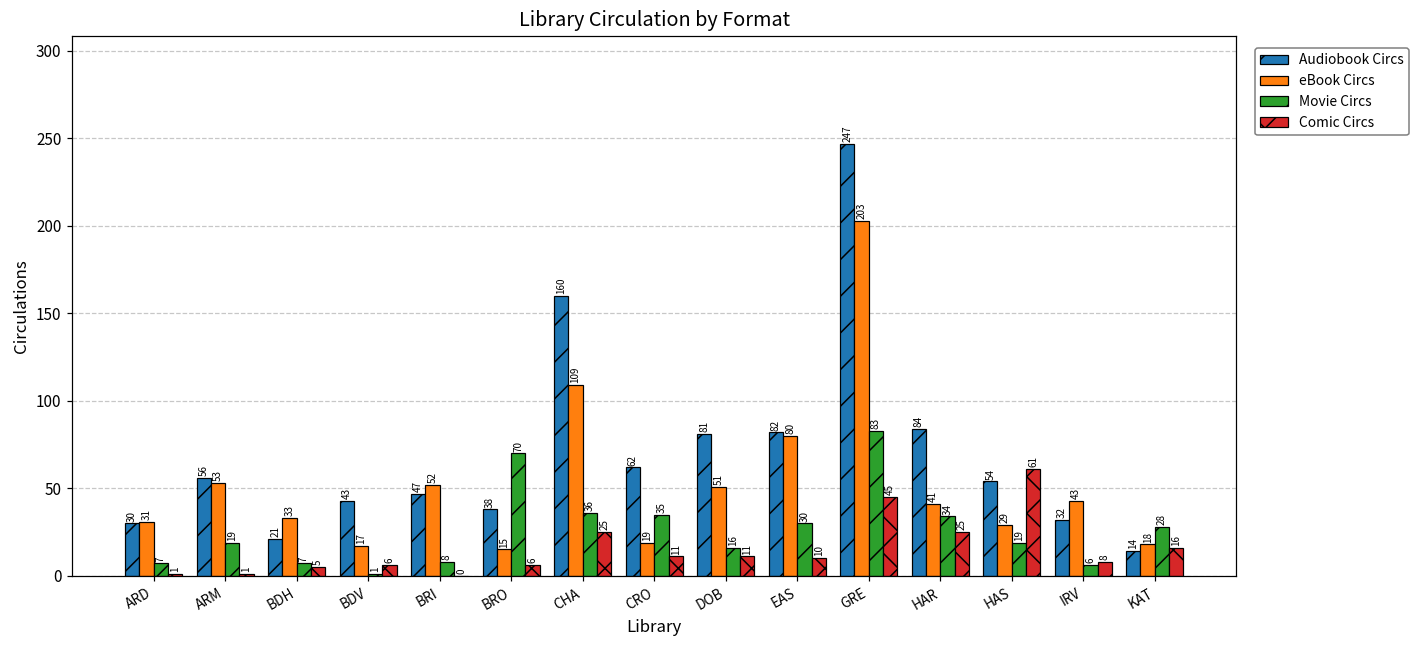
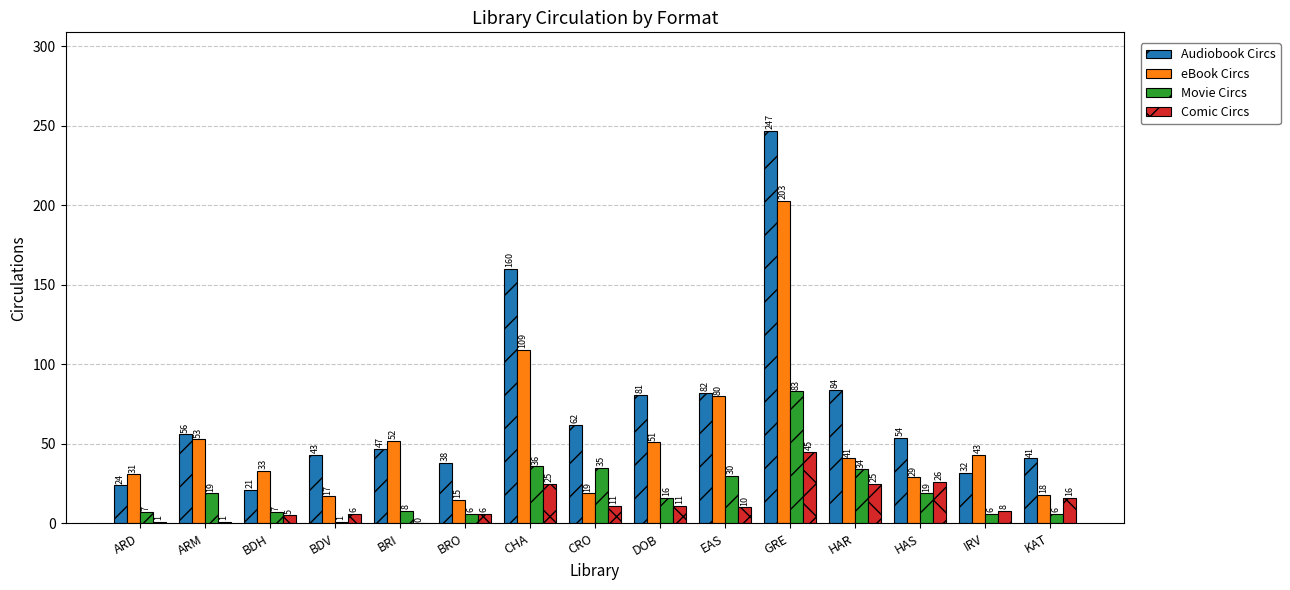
Audiobook Circs, ARD: 30 -> 24
Movie Circs, BRO: 70 -> 6
Comic Circs, HAS: 61 -> 26
Audiobook Circs, KAT: 14 -> 41
Movie Circs, KAT: 28 -> 6
